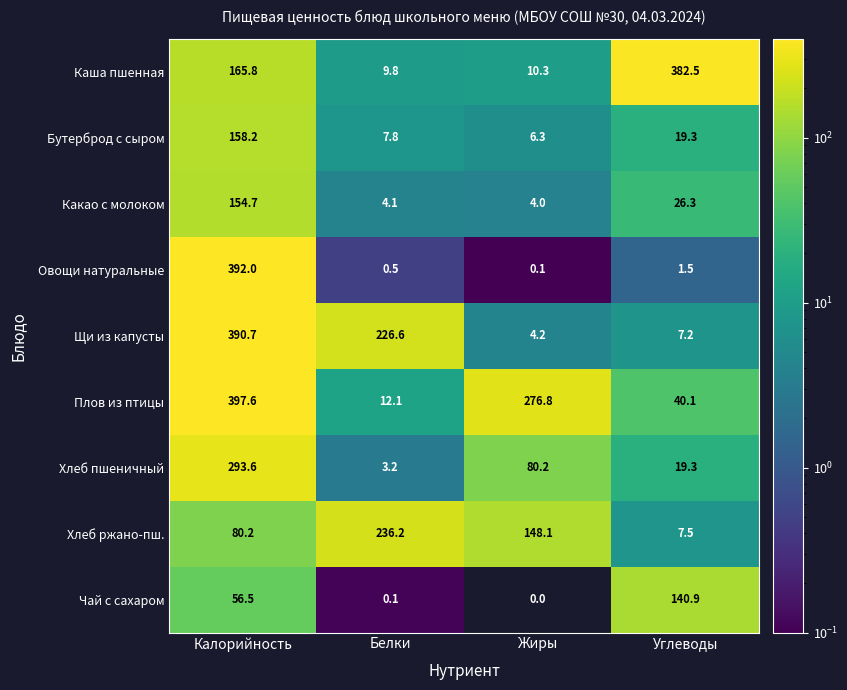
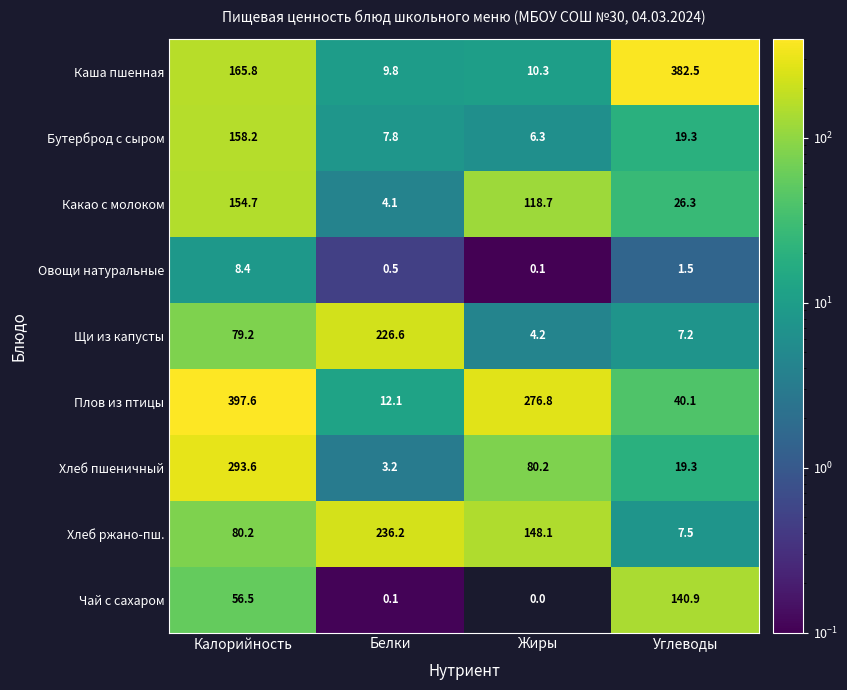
Какао с молоком, Жиры: 4.0 -> 118.7
Овощи натуральные, Калорийность: 392.0 -> 8.4
Щи из капусты, Калорийность: 390.7 -> 79.2
